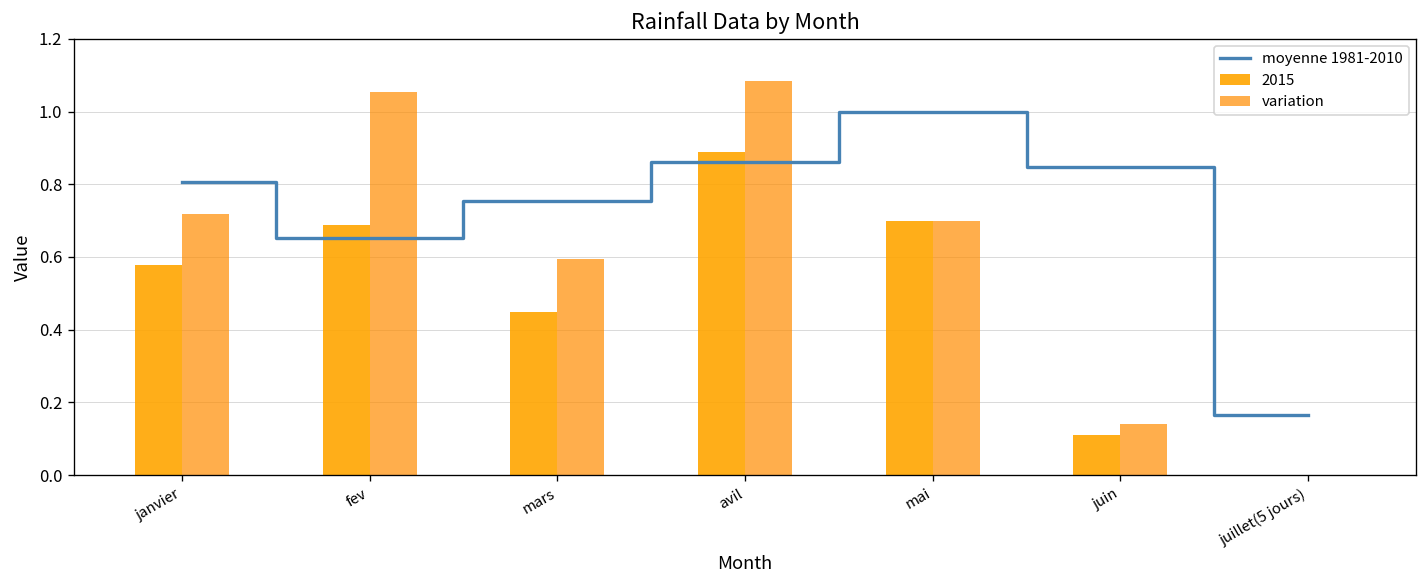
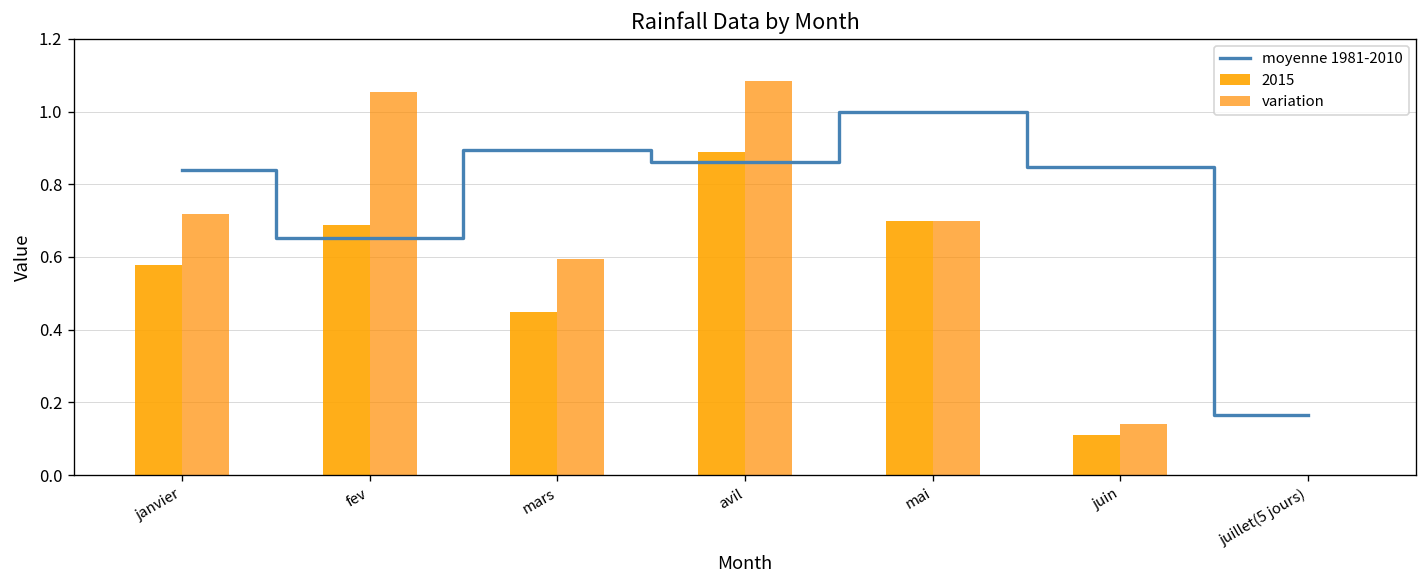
moyenne 1981-2010, janvier: 0.81 -> 0.84
moyenne 1981-2010, mars: 0.75 -> 0.89
